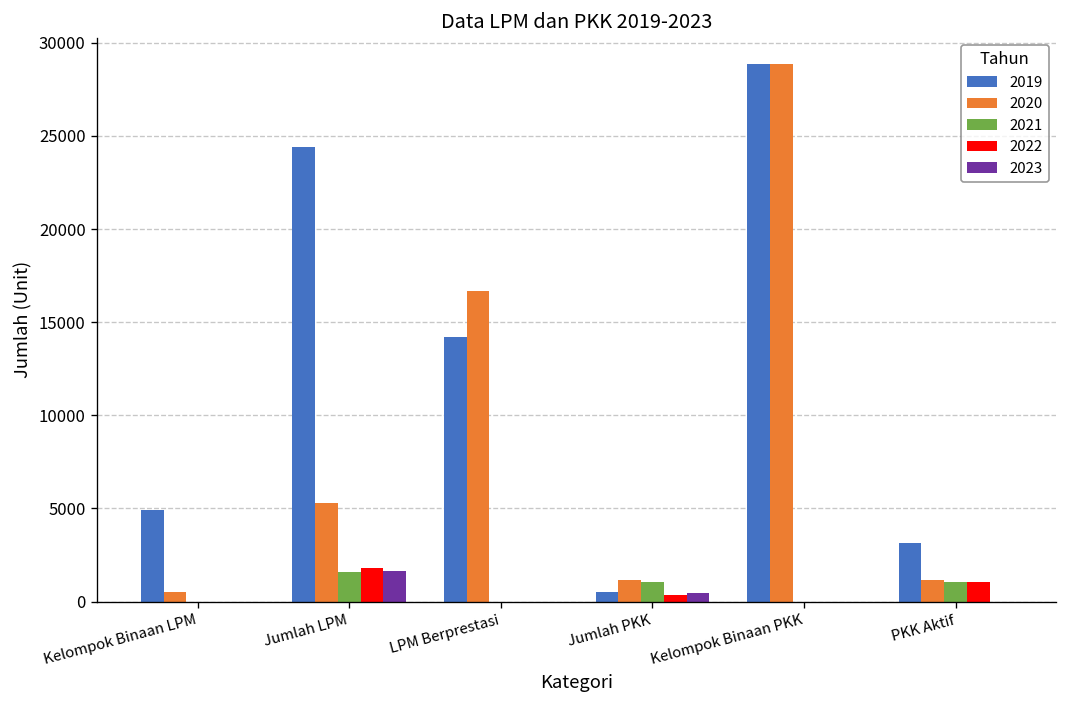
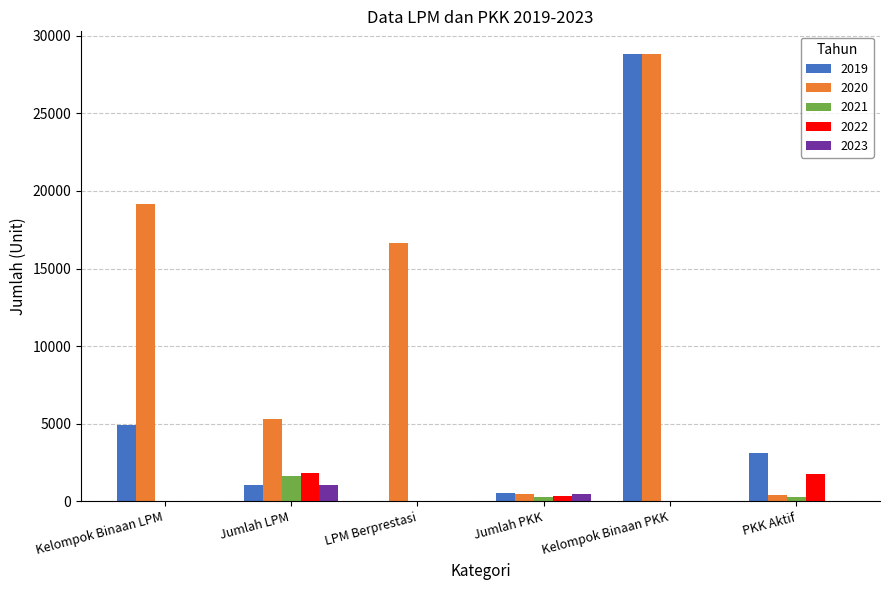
2020, Kelompok Binaan LPM: 500 -> 19200
2019, Jumlah LPM: 24400 -> 1000
2023, Jumlah LPM: 1600 -> 1000
2019, LPM Berprestasi: 14200 -> 0
2020, Jumlah PKK: 1200 -> 500
2021, Jumlah PKK: 1000 -> 300
2020, PKK Aktif: 1200 -> 400
2021, PKK Aktif: 1000 -> 300
2022, PKK Aktif: 1000 -> 1700
